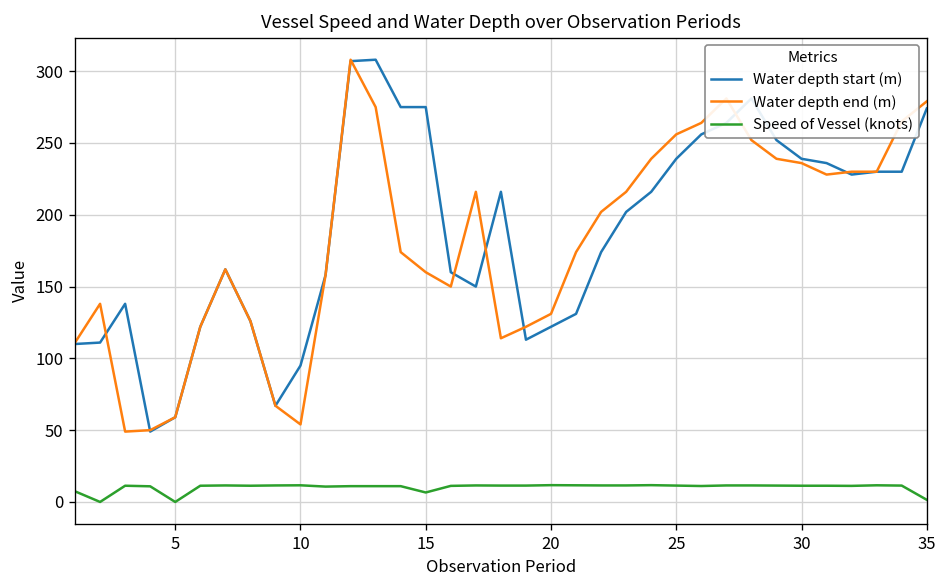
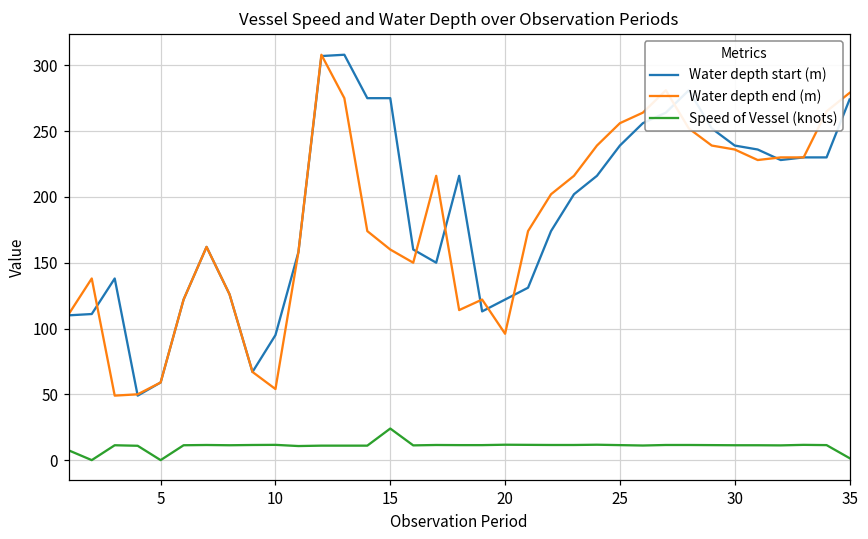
Speed of Vessel (knots), 15: 7 -> 24
Water depth end (m), 20: 131 -> 96
